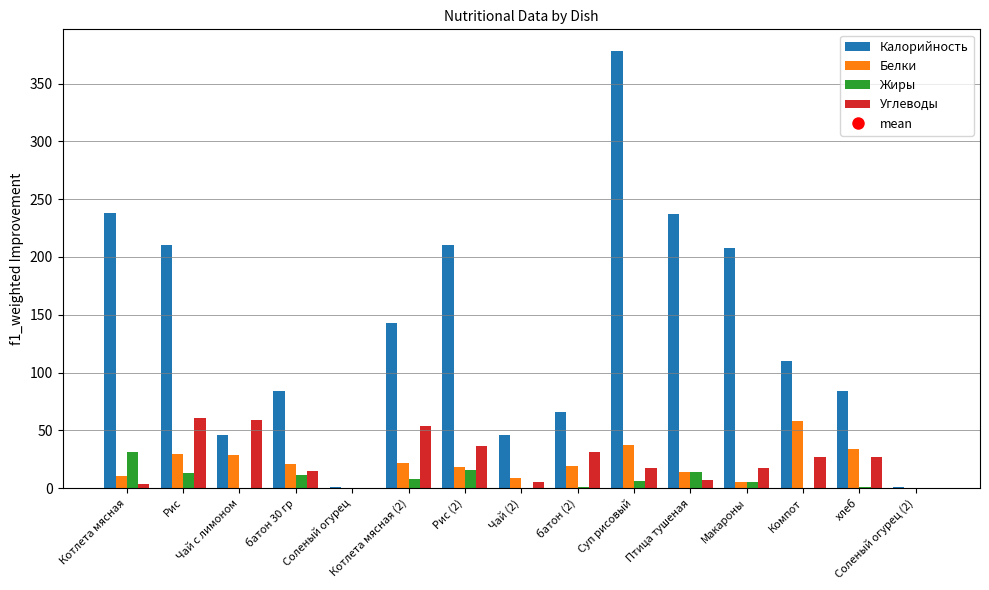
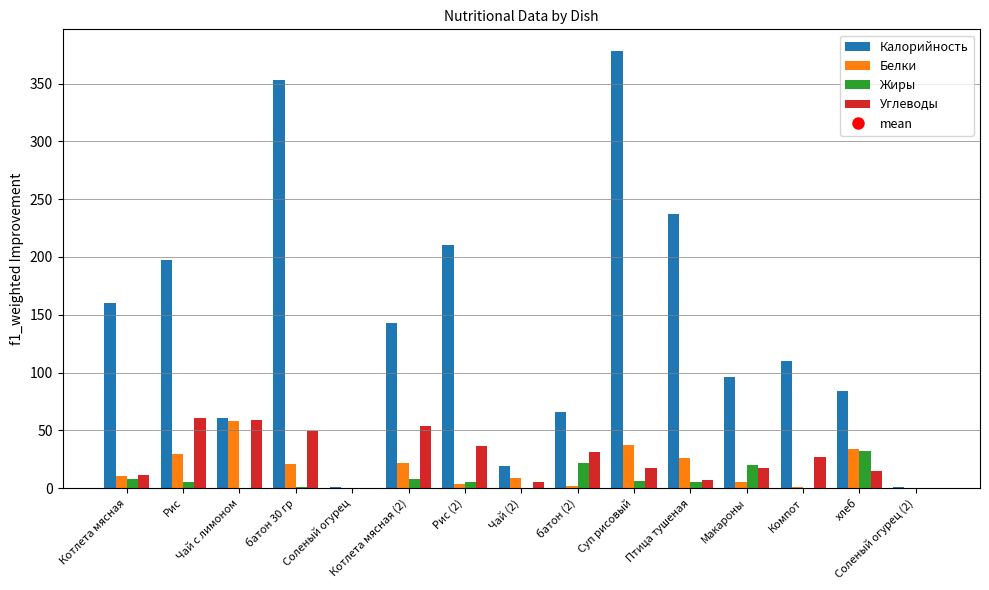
Калорийность, Котлета мясная: 238 -> 160
Жиры, Котлета мясная: 31 -> 8
Углеводы, Котлета мясная: 4 -> 11
Калорийность, Рис: 210 -> 197
Жиры, Рис: 13 -> 5
Калорийность, Чай с лимоном: 46 -> 61
Белки, Чай с лимоном: 29 -> 58
Калорийность, батон 30 гр: 84 -> 353
Жиры, батон 30 гр: 11 -> 1
Углеводы, батон 30 гр: 15 -> 49
Белки, Рис (2): 18 -> 4
Жиры, Рис (2): 15 -> 5
Калорийность, Чай (2): 46 -> 19
Белки, батон (2): 19 -> 2
Жиры, батон (2): 1 -> 22
Белки, Птица тушеная: 14 -> 26
Жиры, Птица тушеная: 14 -> 6
Калорийность, Макароны: 208 -> 96
Жиры, Макароны: 5 -> 20
Белки, Компот: 58 -> 1
Жиры, хлеб: 1 -> 32
Углеводы, хлеб: 27 -> 15
